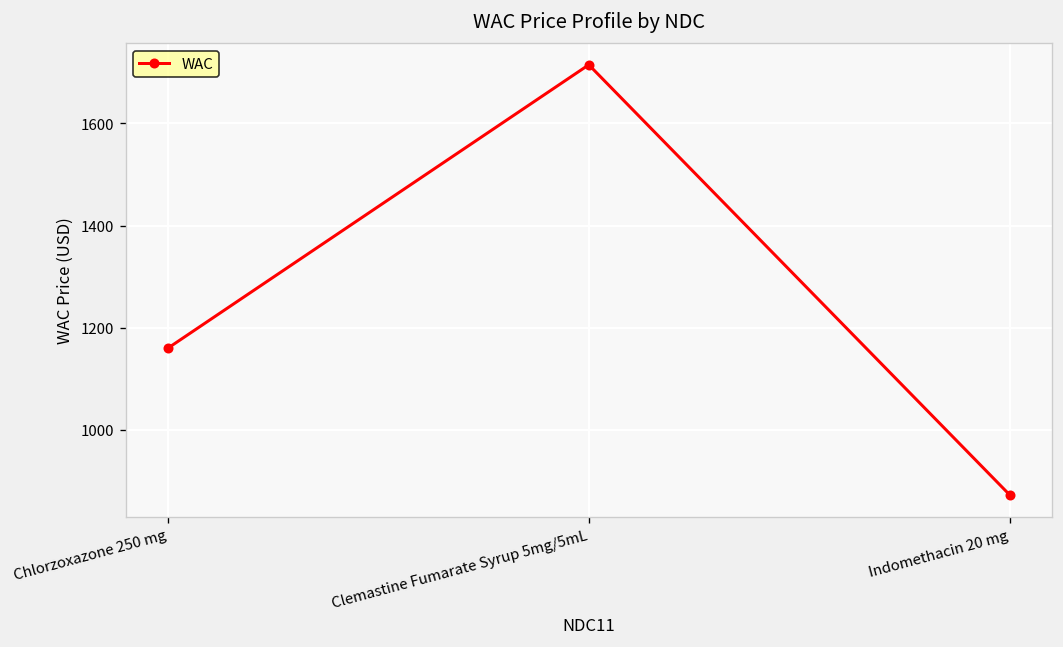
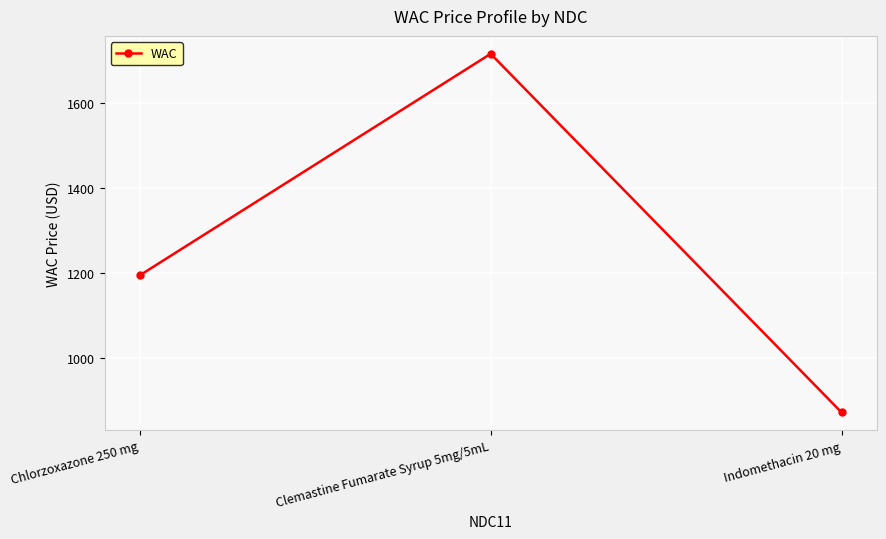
Chlorzoxazone 250 mg: 1160 -> 1190
